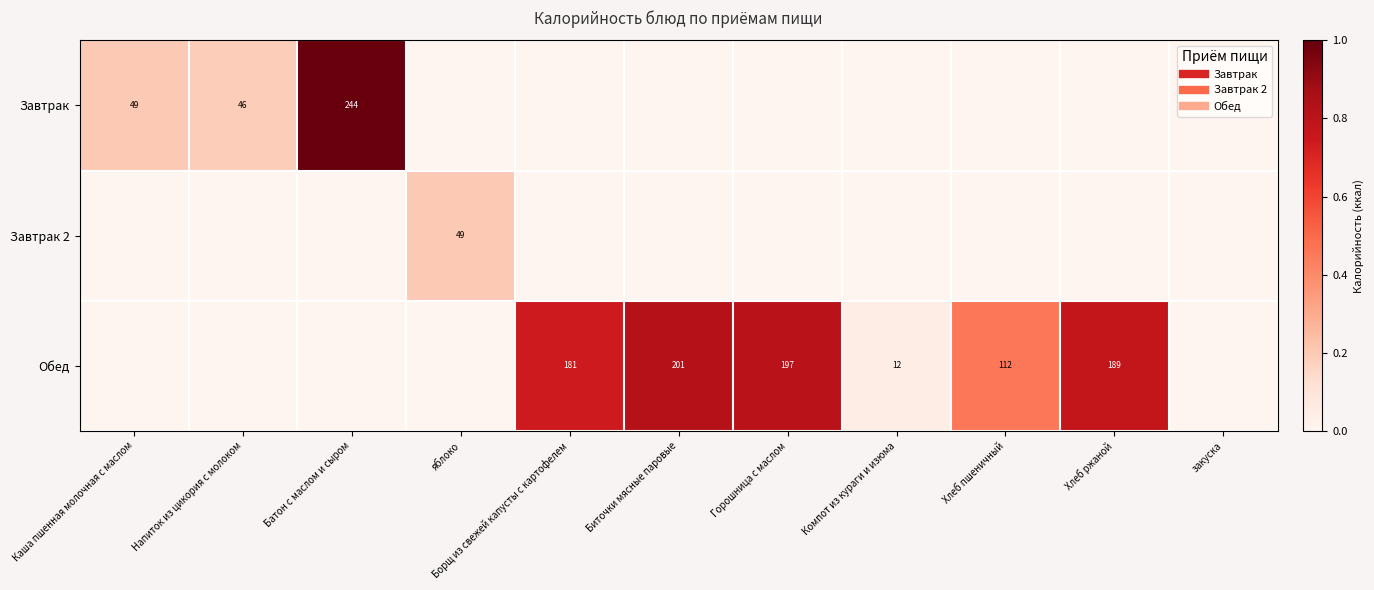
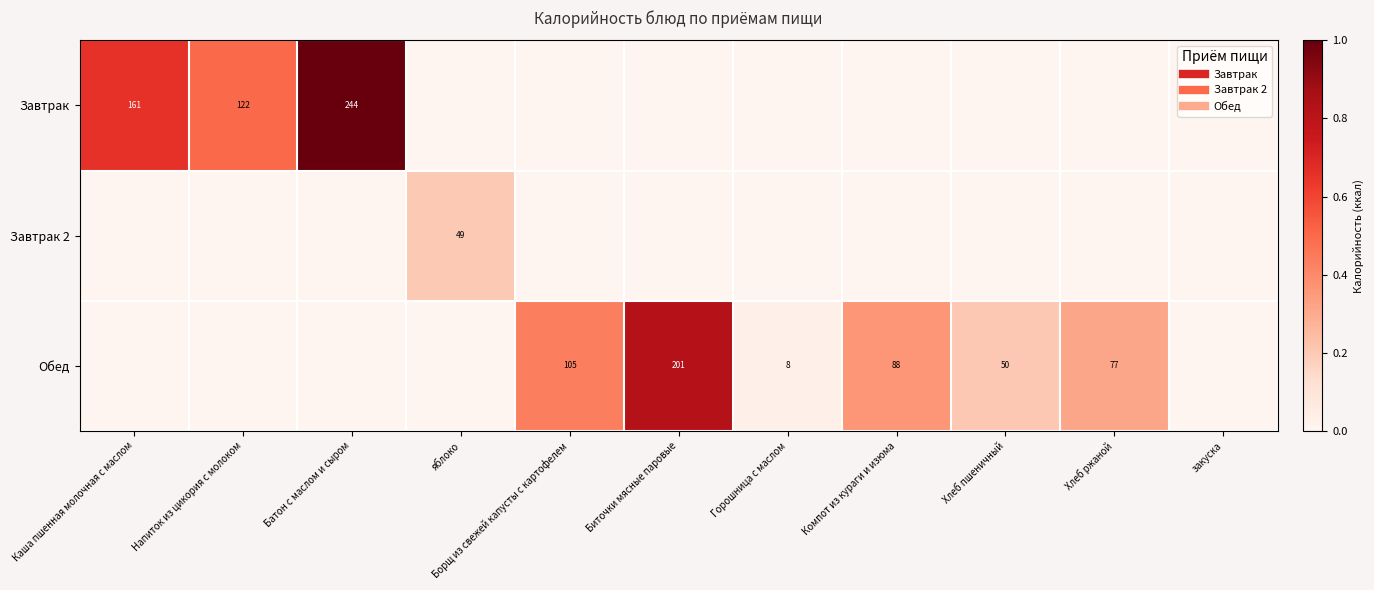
Завтрак, Каша пшенная молочная с маслом: 49 -> 161
Завтрак, Напиток из цикория с молоком: 46 -> 122
Обед, Борщ из свежей капусты с картофелем: 181 -> 105
Обед, Горошница с маслом: 197 -> 8
Обед, Компот из кураги и изюма: 12 -> 88
Обед, Хлеб пшеничный: 112 -> 50
Обед, Хлеб ржаной: 189 -> 77
